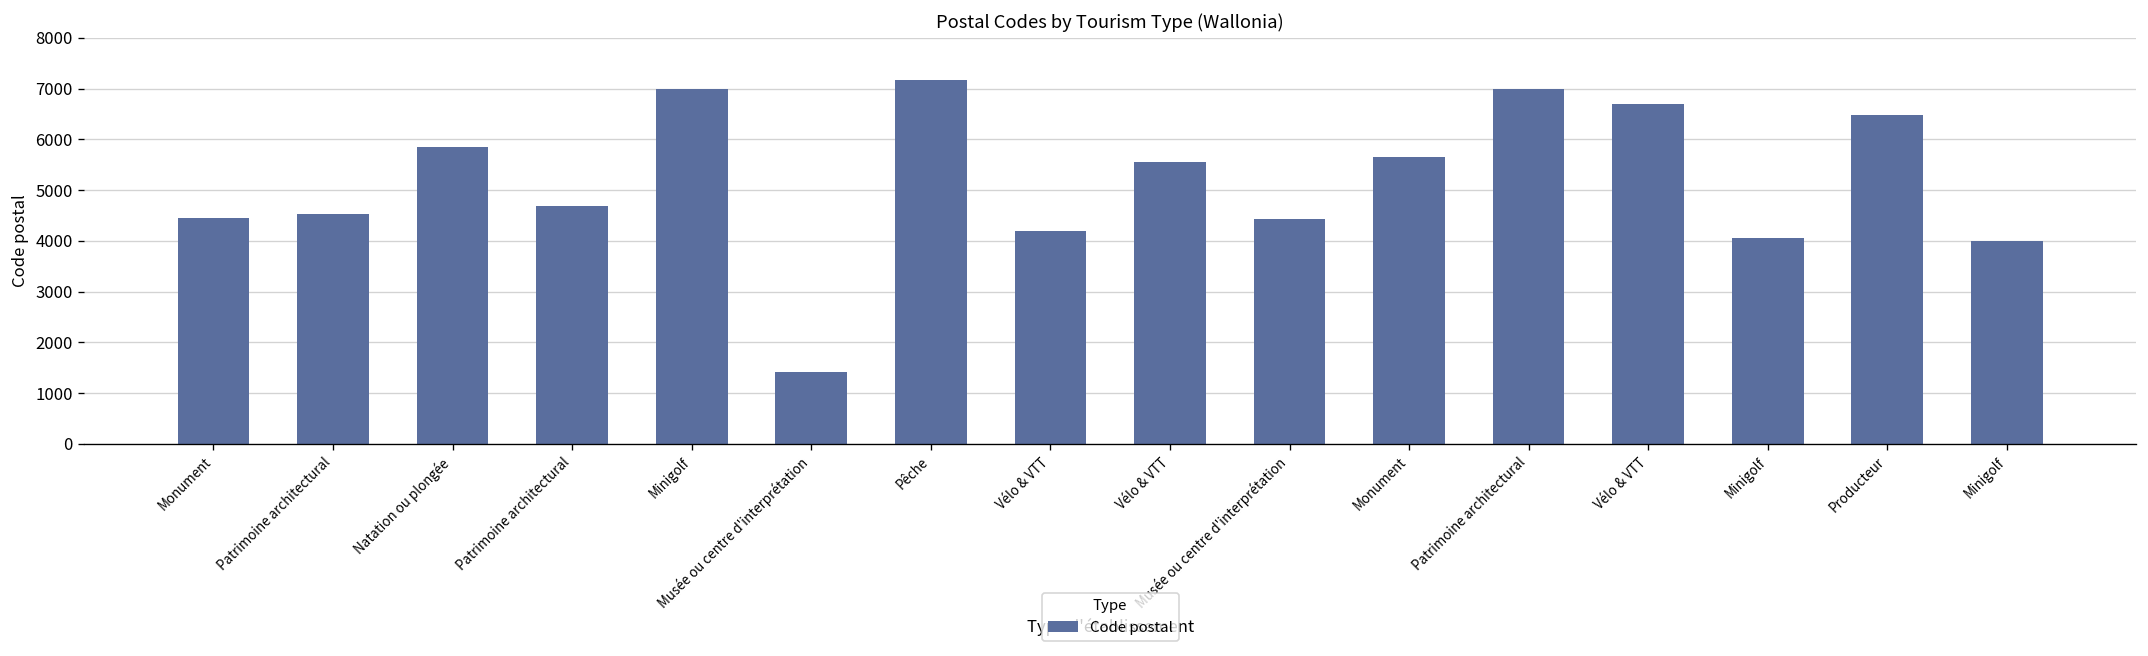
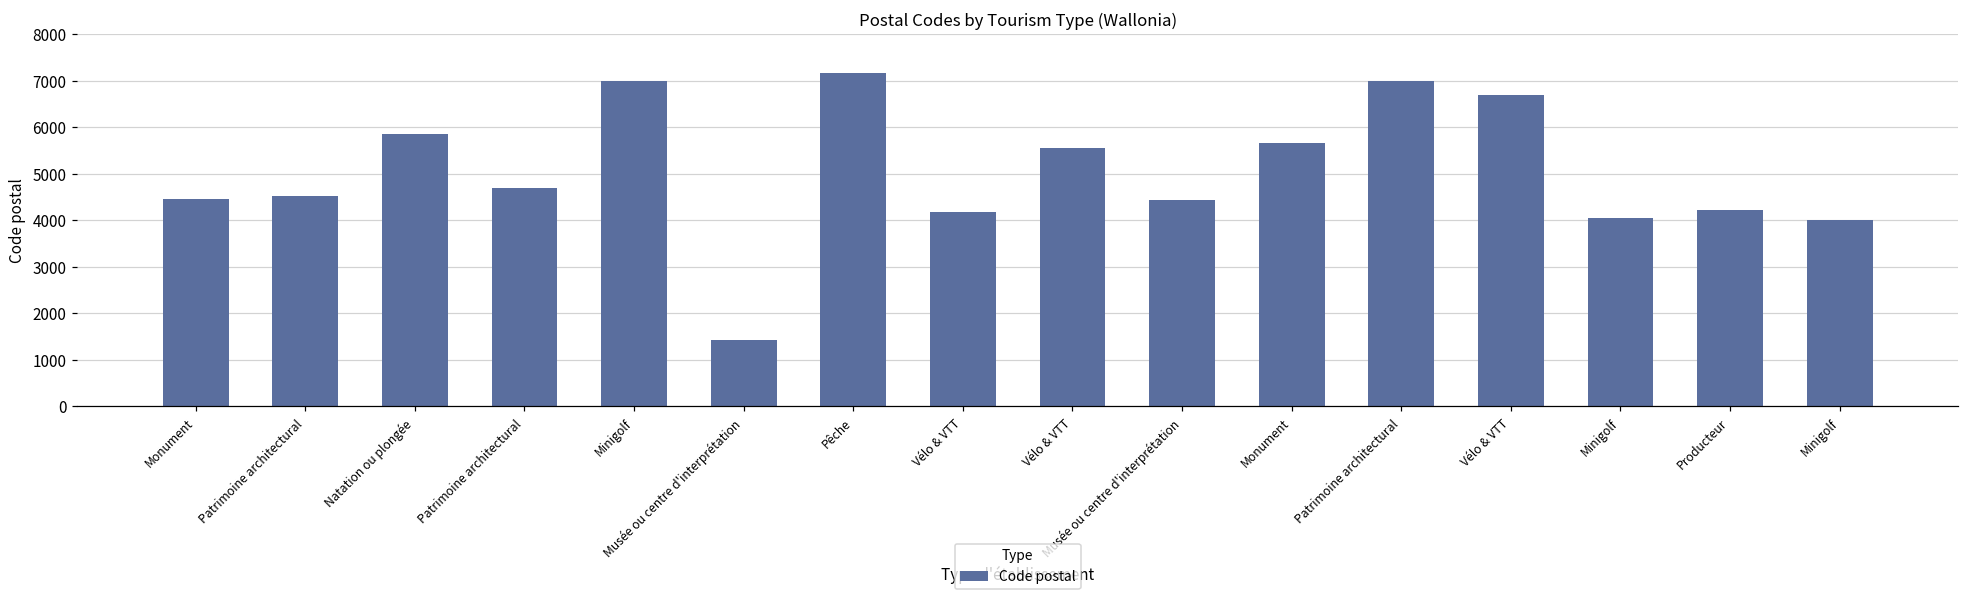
Producteur: 6500 -> 4200
